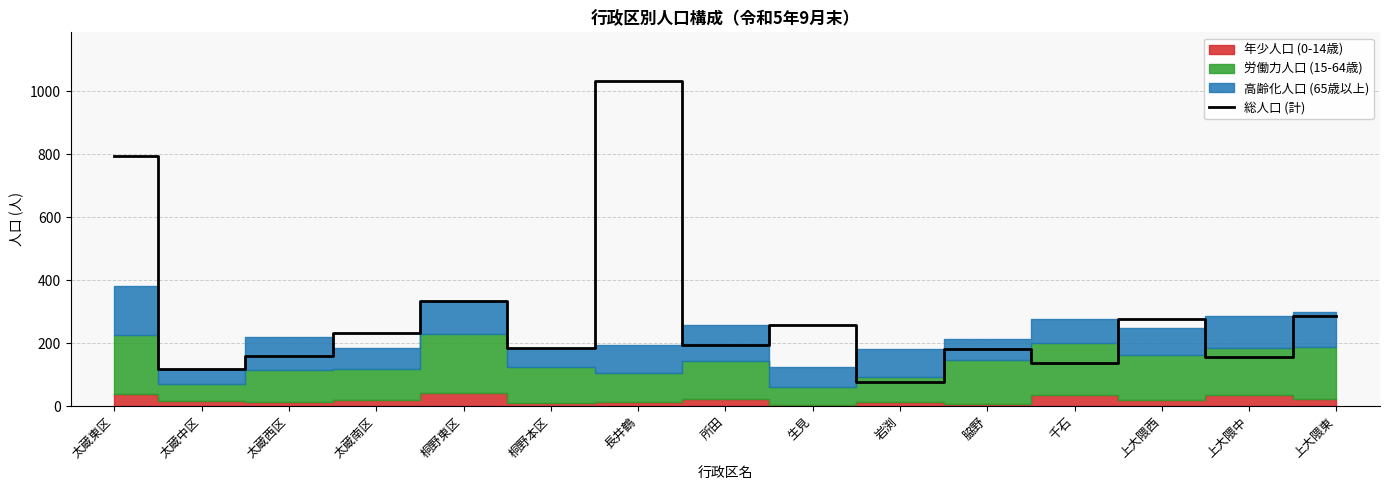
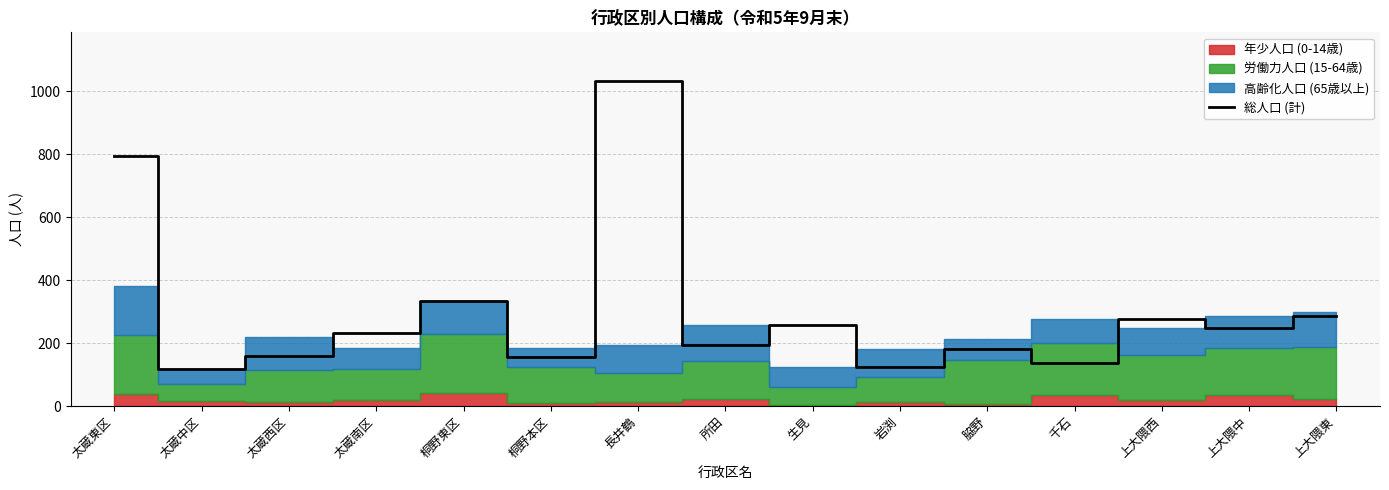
総人口 (計), 桐野本区: 190 -> 160
総人口 (計), 岩渕: 80 -> 130
総人口 (計), 上大隈中: 160 -> 250
